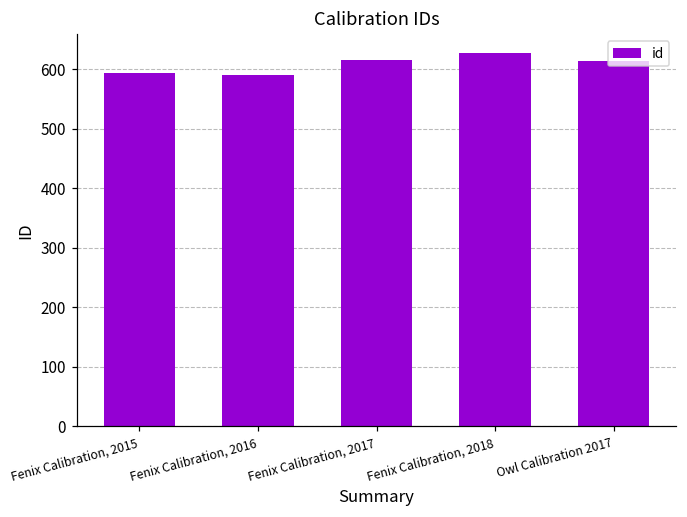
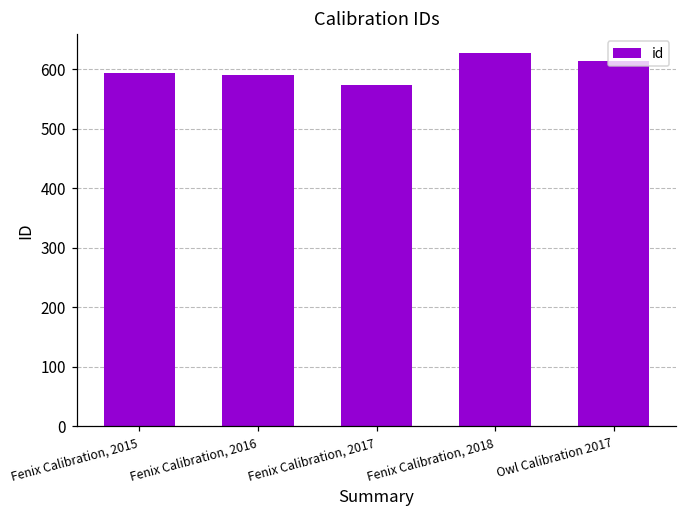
Fenix Calibration, 2017: 620 -> 570
